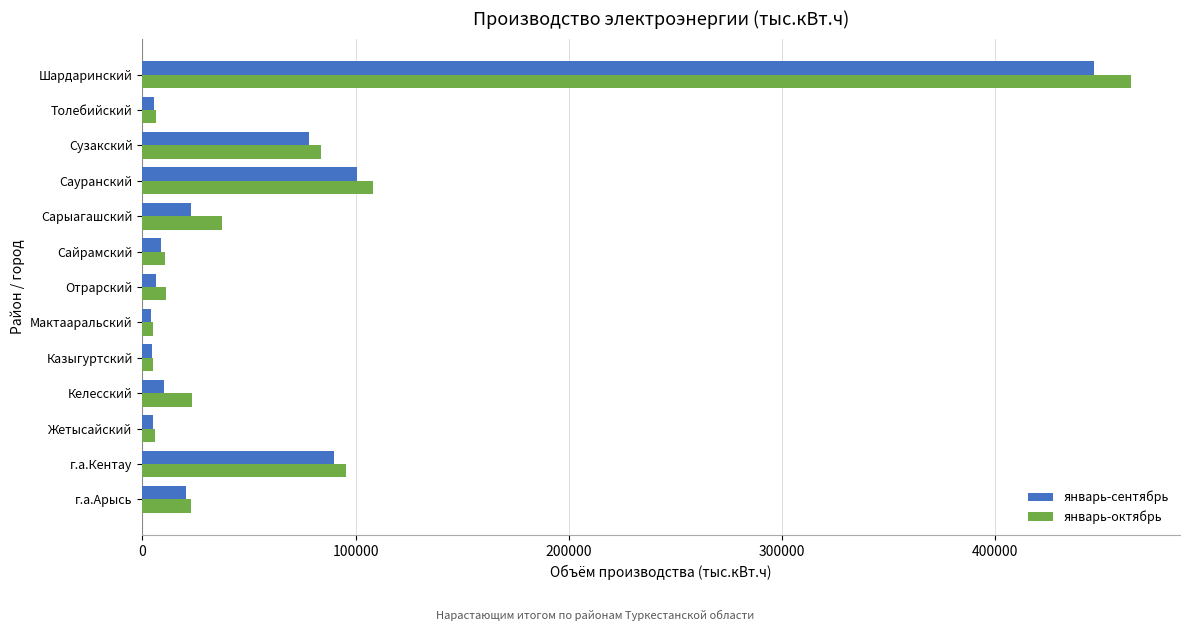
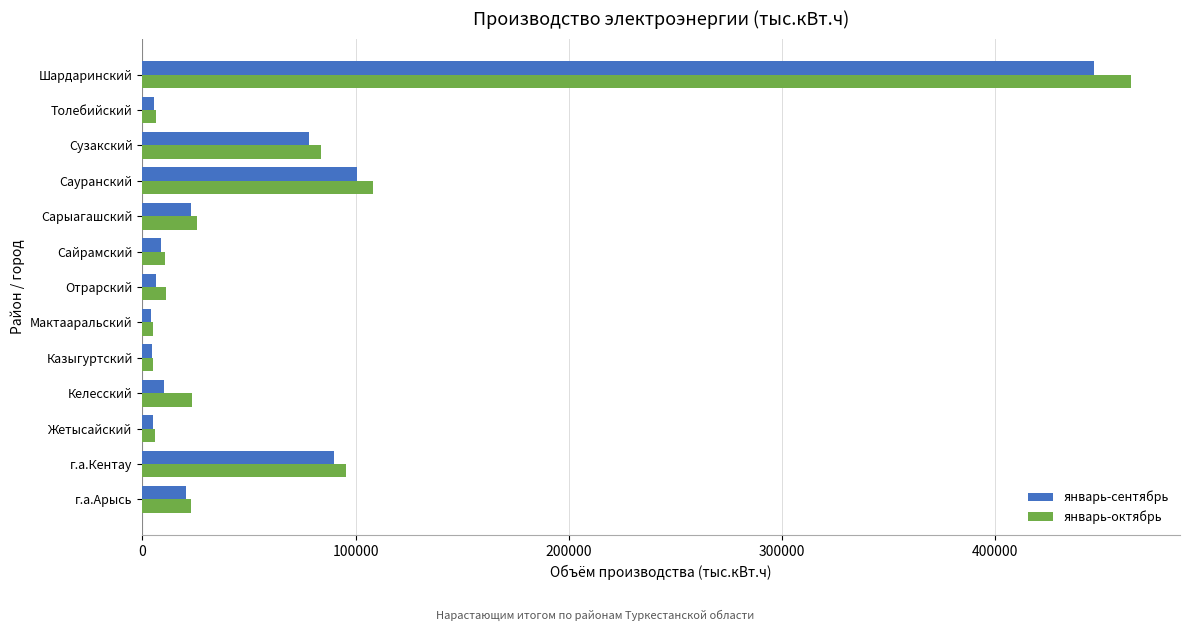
январь-октябрь, Сарыагашский: 37000 -> 26000
